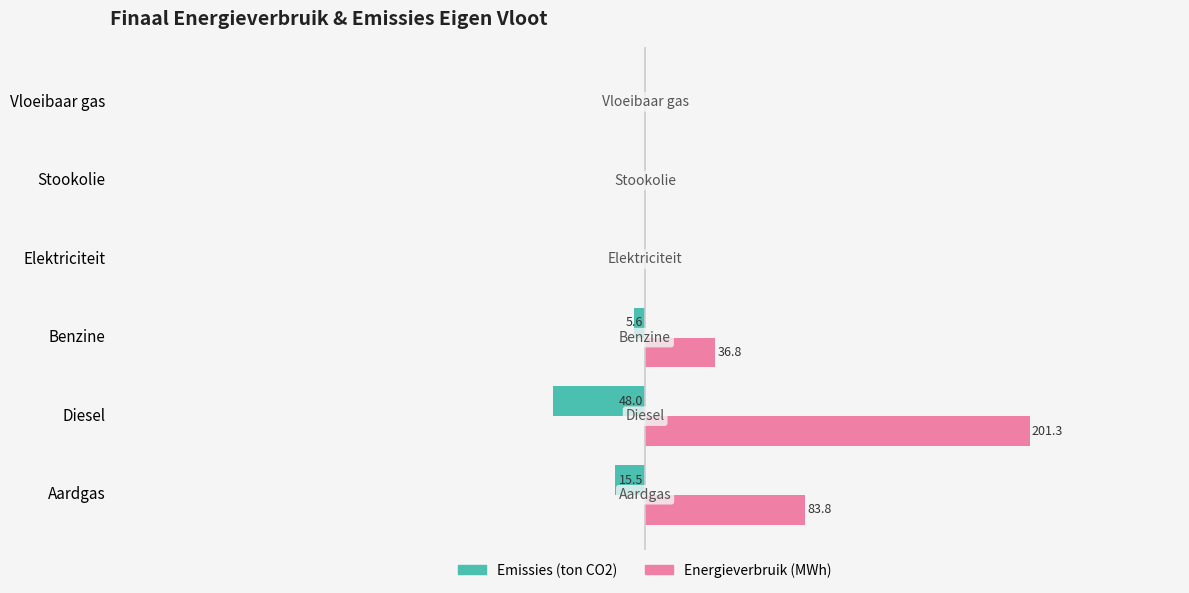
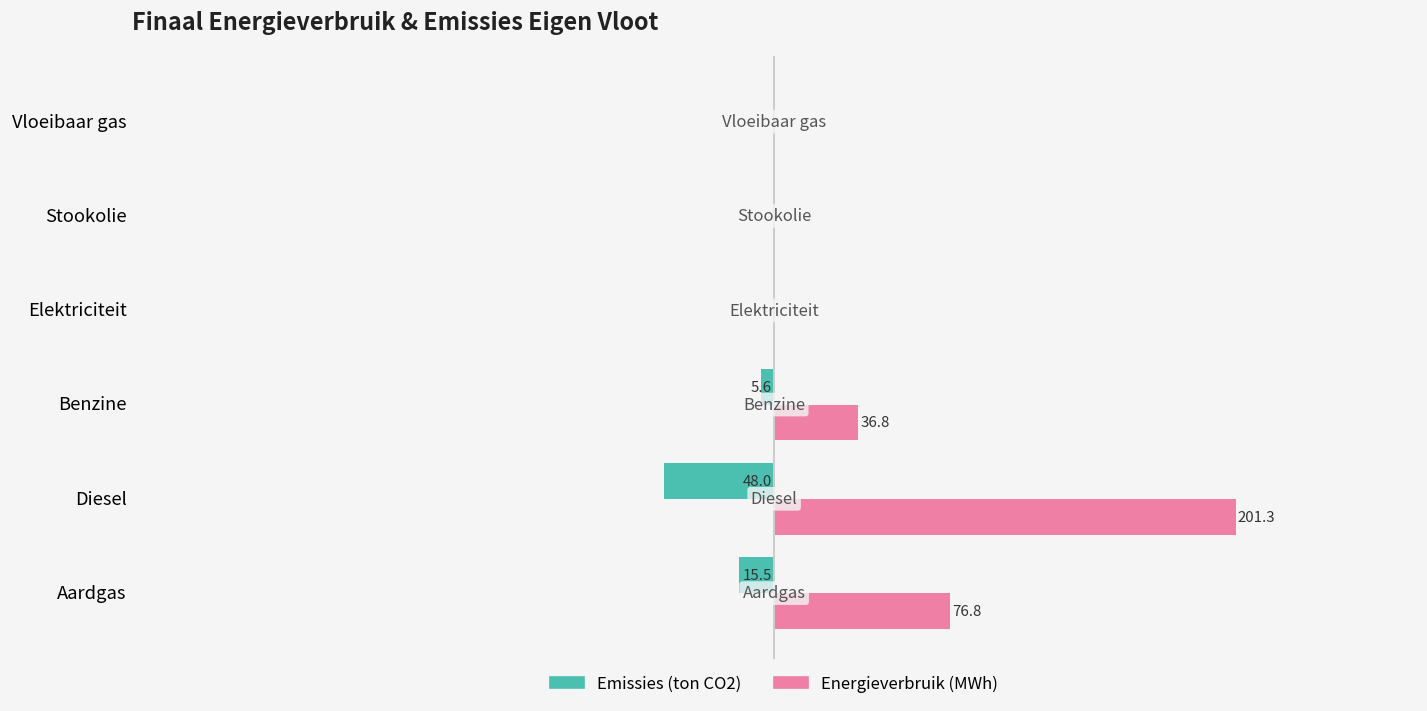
Energieverbruik (MWh), Aardgas: 83.8 -> 76.8
